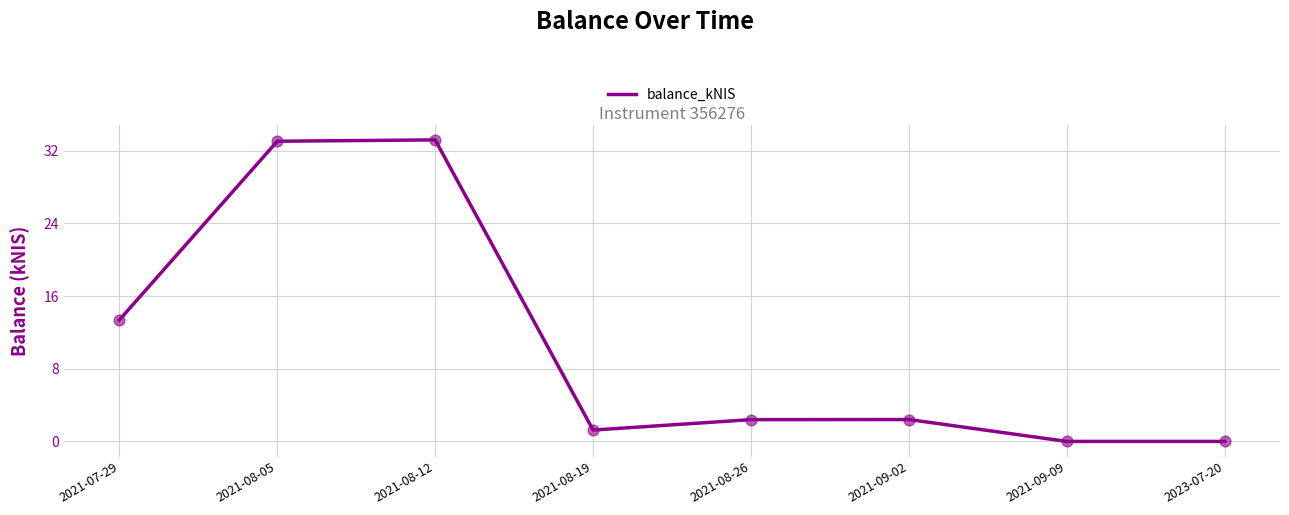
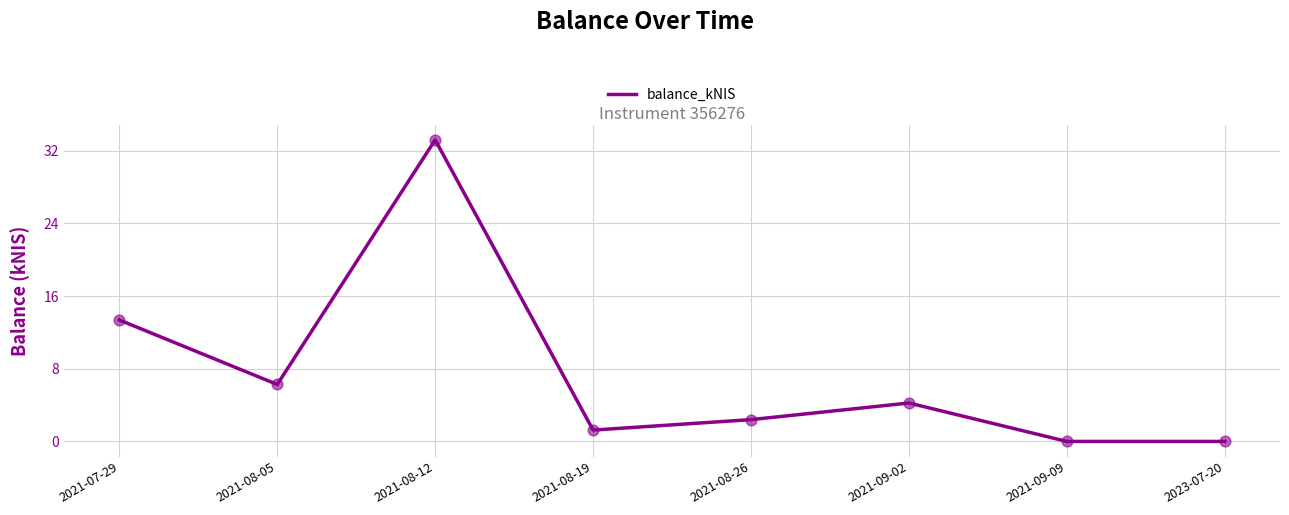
2021-08-05: 33 -> 6
2021-09-02: 2 -> 4
